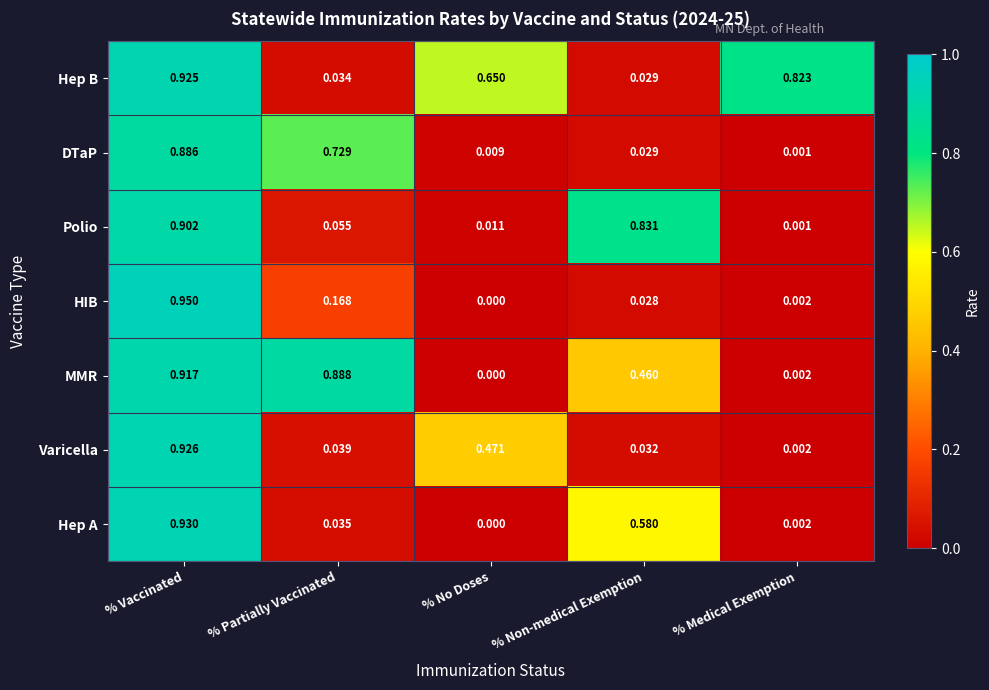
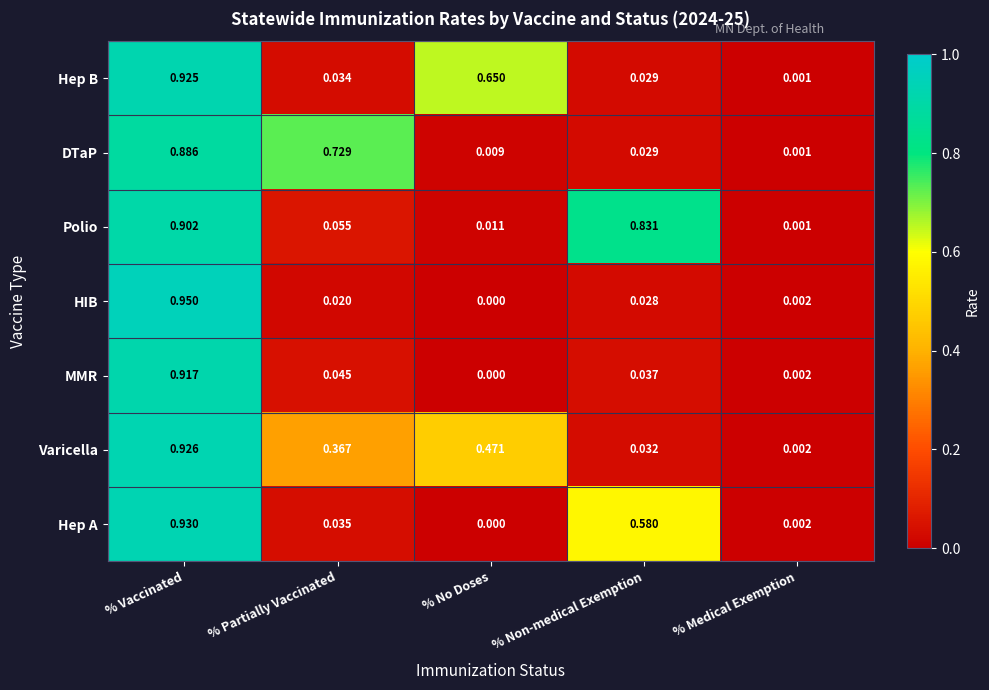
Hep B, % Medical Exemption: 0.823 -> 0.001
HIB, % Partially Vaccinated: 0.168 -> 0.020
MMR, % Partially Vaccinated: 0.888 -> 0.045
MMR, % Non-medical Exemption: 0.460 -> 0.037
Varicella, % Partially Vaccinated: 0.039 -> 0.367
